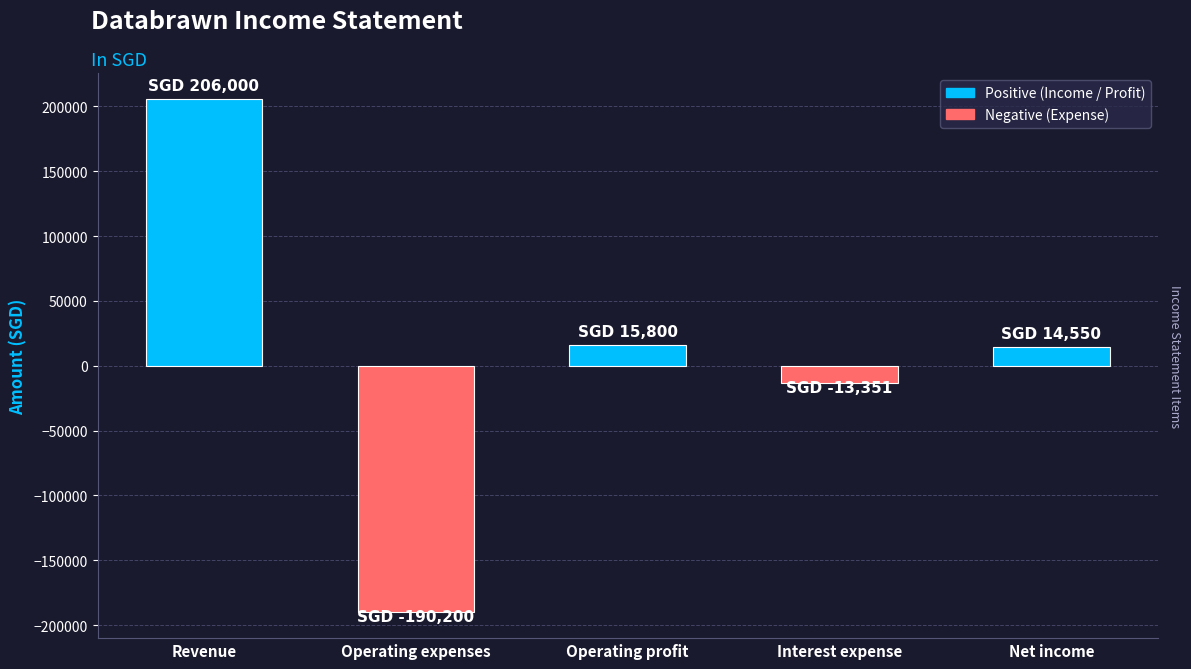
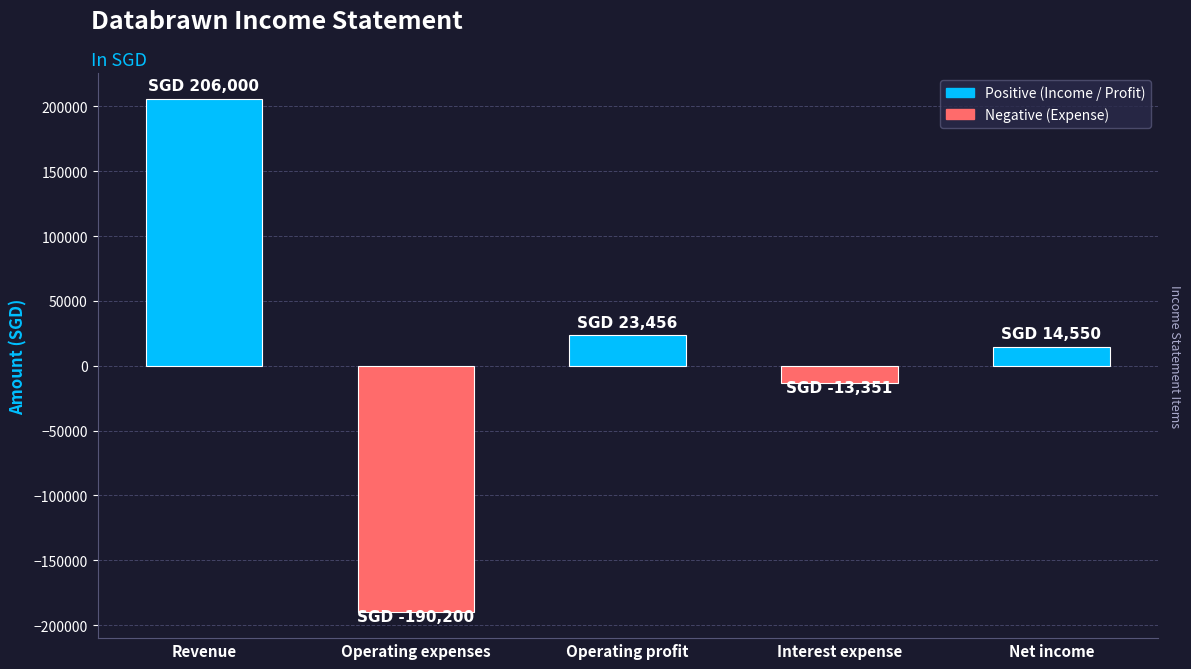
Operating profit: 15,800 -> 23,456
